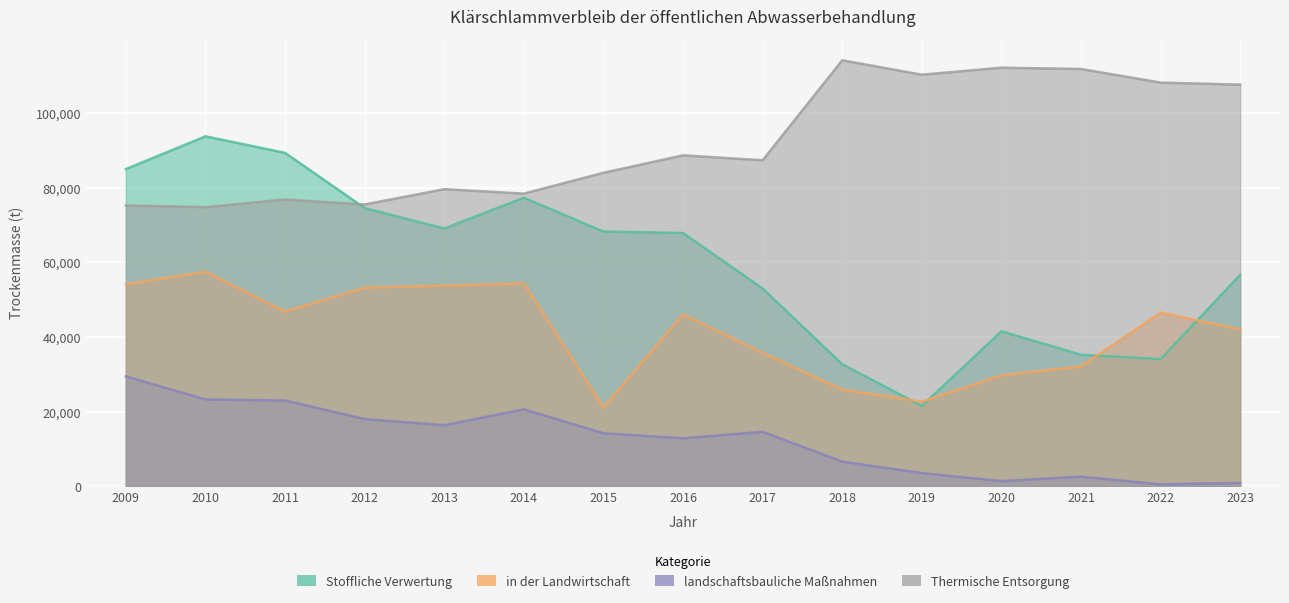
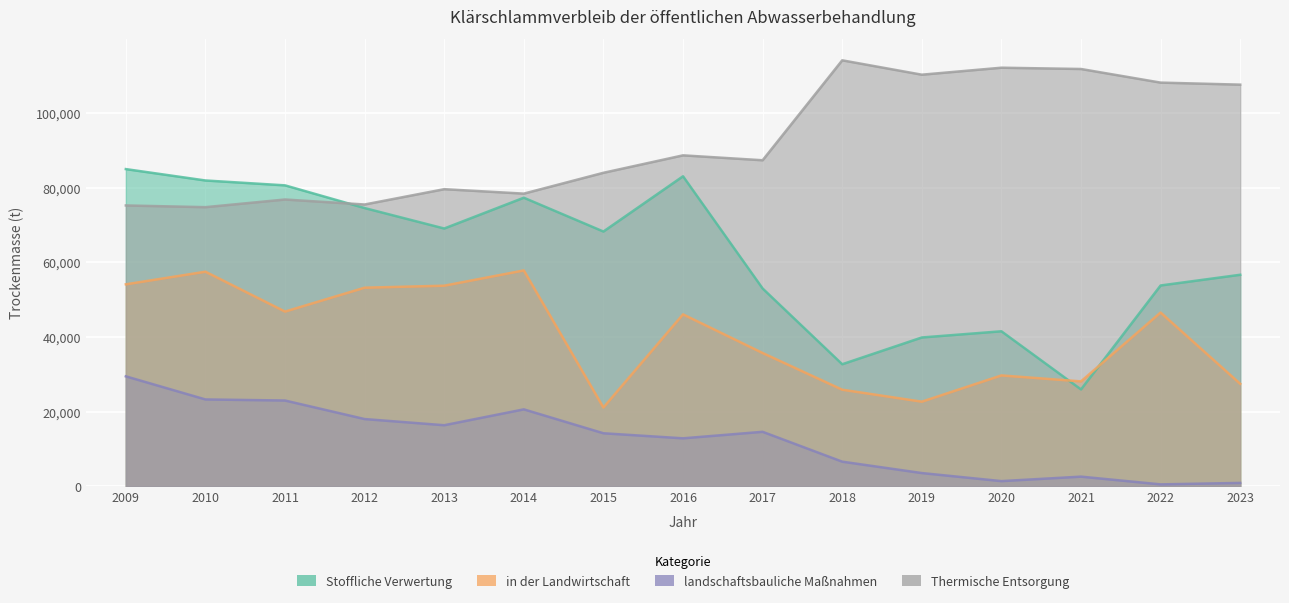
Stoffliche Verwertung, 2010: 94,000 -> 82,000
Stoffliche Verwertung, 2011: 89,000 -> 81,000
in der Landwirtschaft, 2014: 54,000 -> 58,000
Stoffliche Verwertung, 2016: 68,000 -> 83,000
Stoffliche Verwertung, 2019: 22,000 -> 40,000
Stoffliche Verwertung, 2021: 35,000 -> 26,000
in der Landwirtschaft, 2021: 32,000 -> 28,000
Stoffliche Verwertung, 2022: 34,000 -> 54,000
in der Landwirtschaft, 2023: 42,000 -> 27,000
